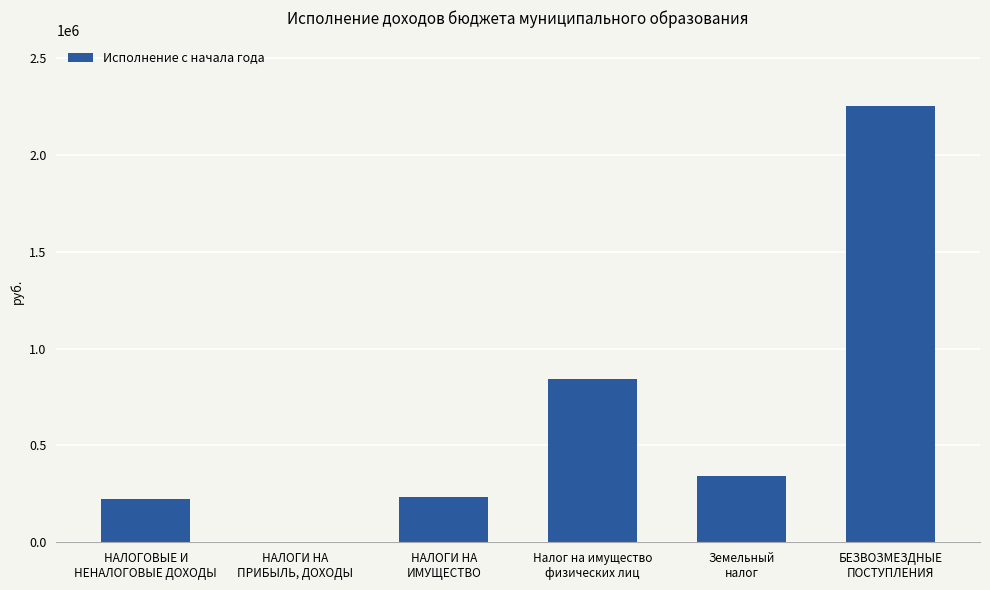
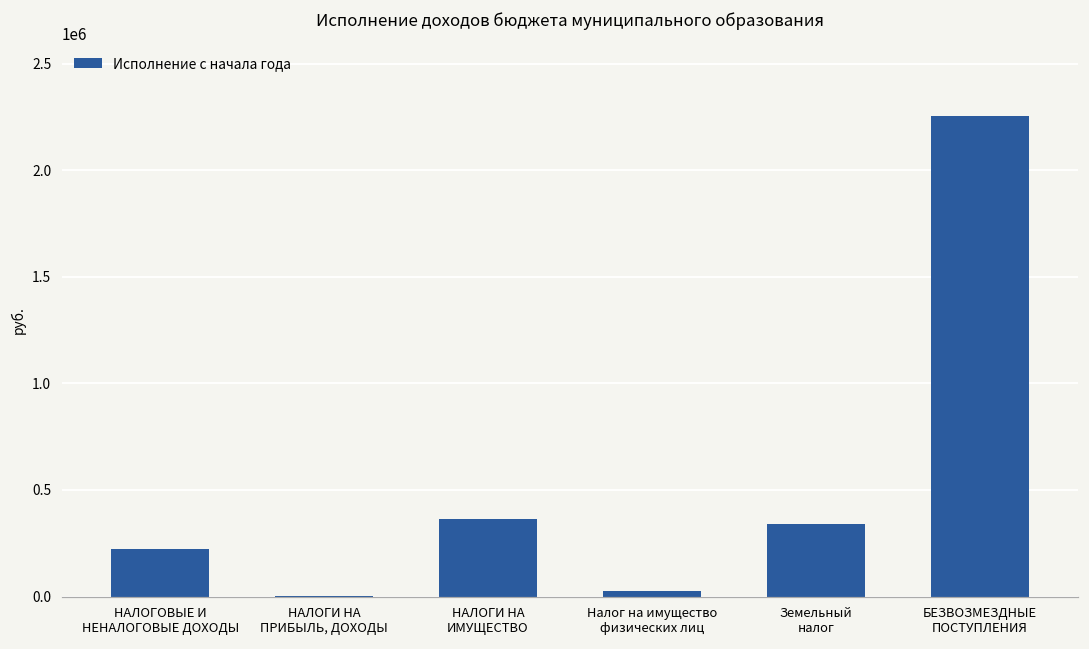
НАЛОГИ НА ИМУЩЕСТВО: 230000 -> 360000
Налог на имущество физических лиц: 840000 -> 30000
